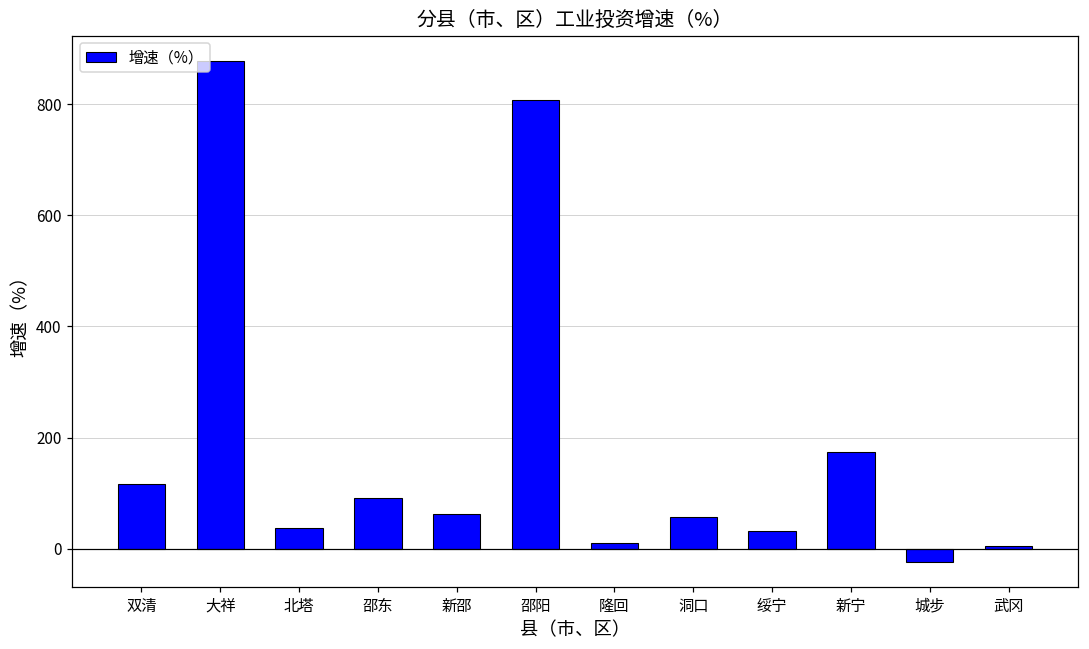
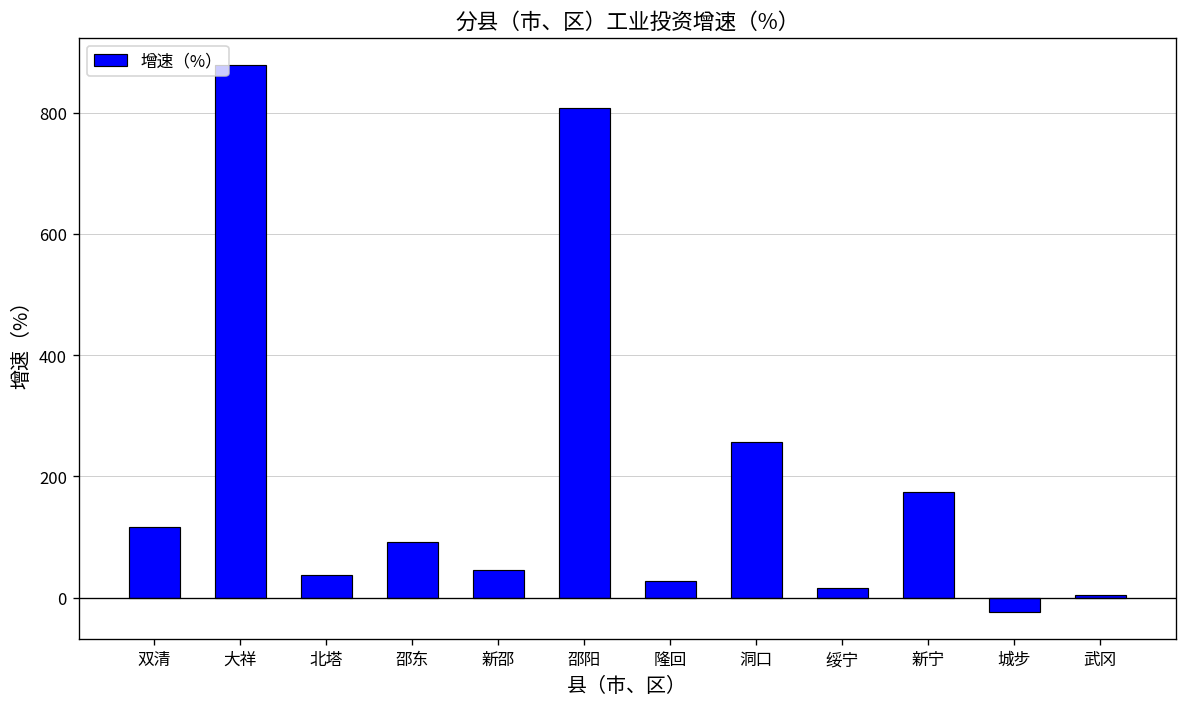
新邵: 60 -> 50
隆回: 10 -> 30
洞口: 60 -> 260
绥宁: 30 -> 20
